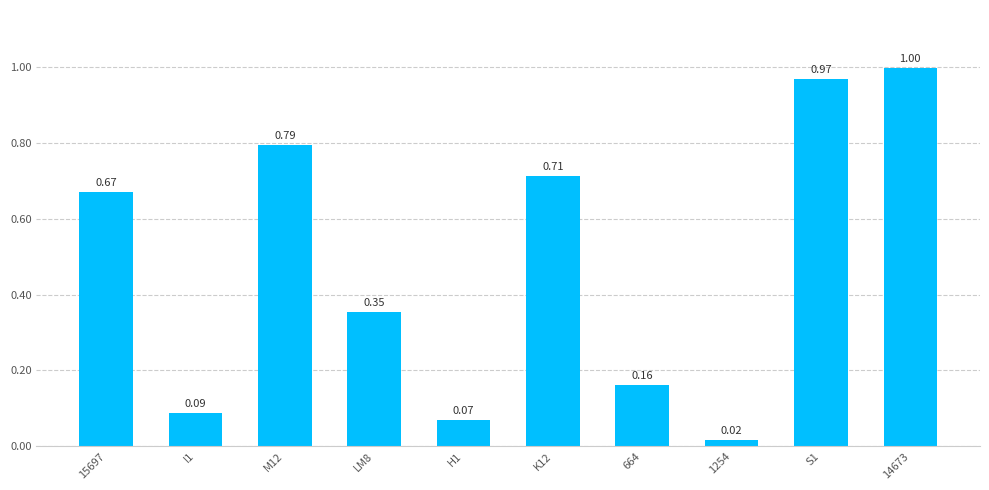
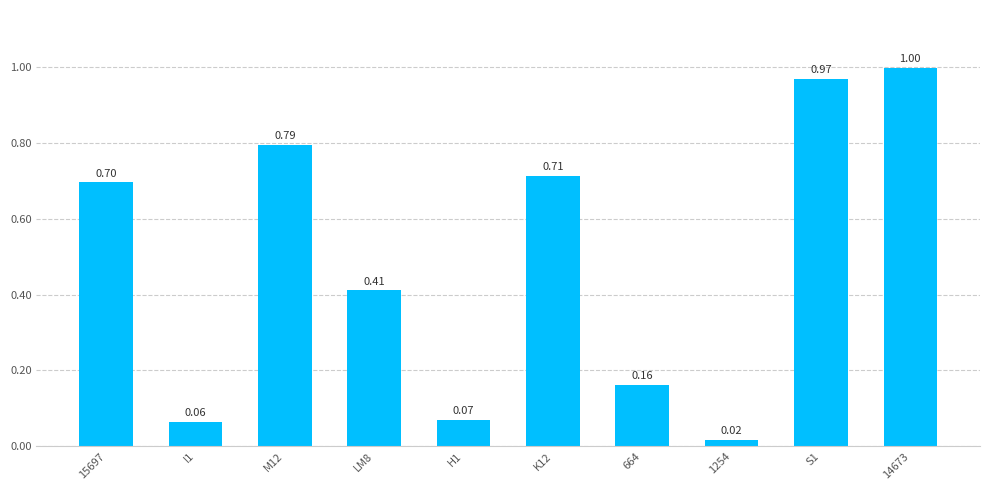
15697: 0.67 -> 0.70
I1: 0.09 -> 0.06
LM8: 0.35 -> 0.41
